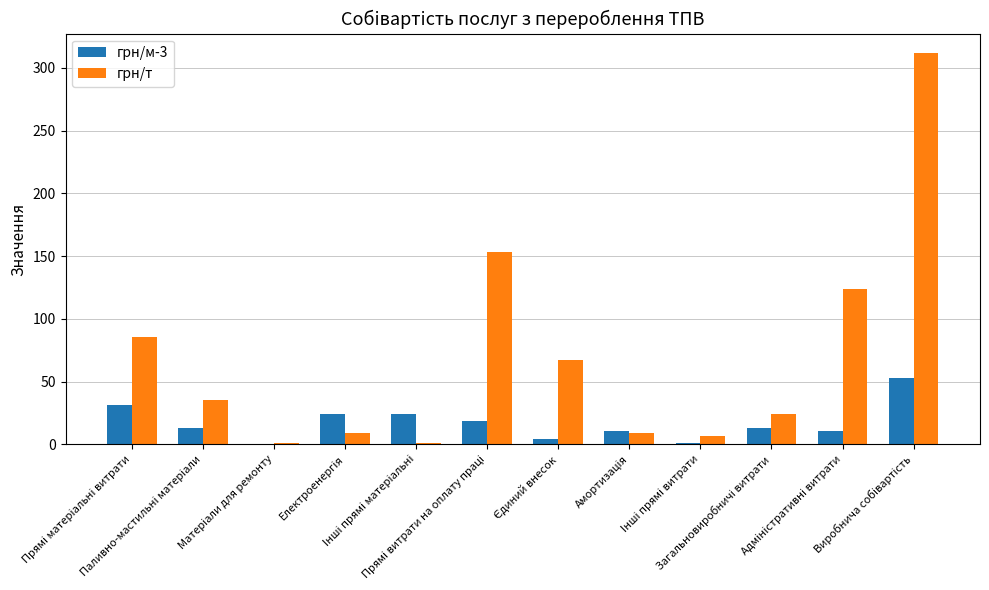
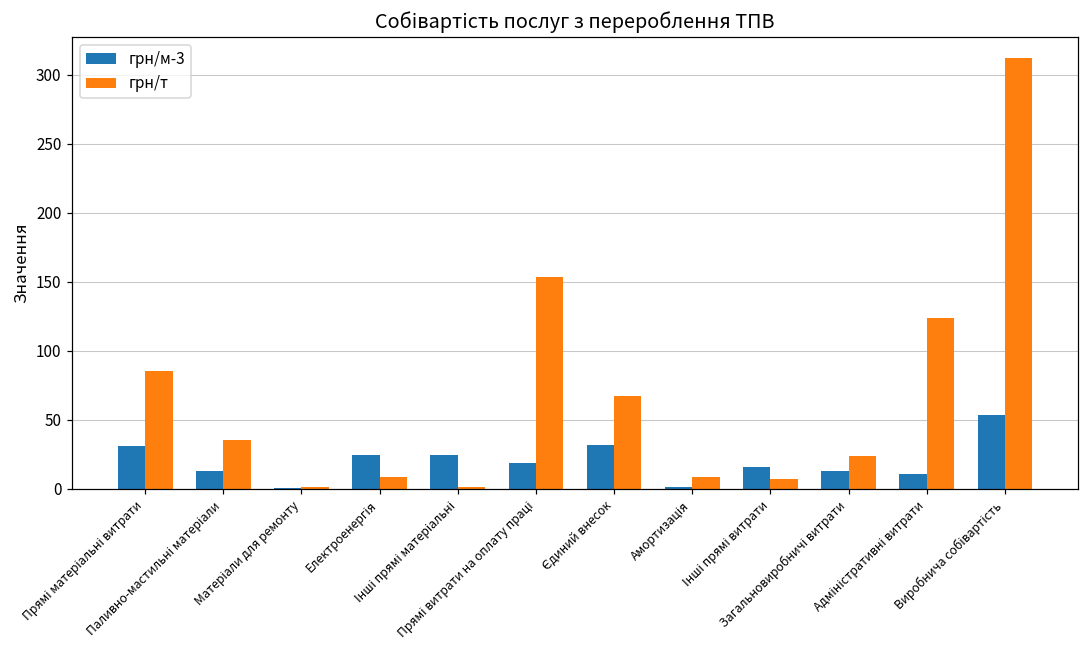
грн/м-3, Єдиний внесок: 4 -> 32
грн/м-3, Амортизація: 11 -> 1
грн/м-3, Інші прямі витрати: 1 -> 16
